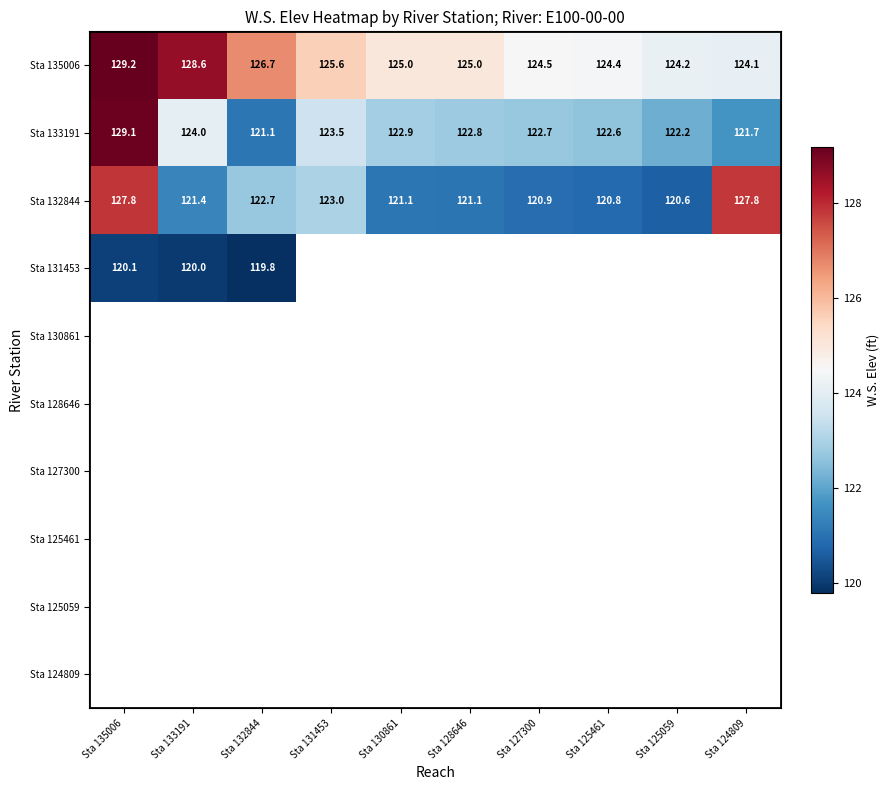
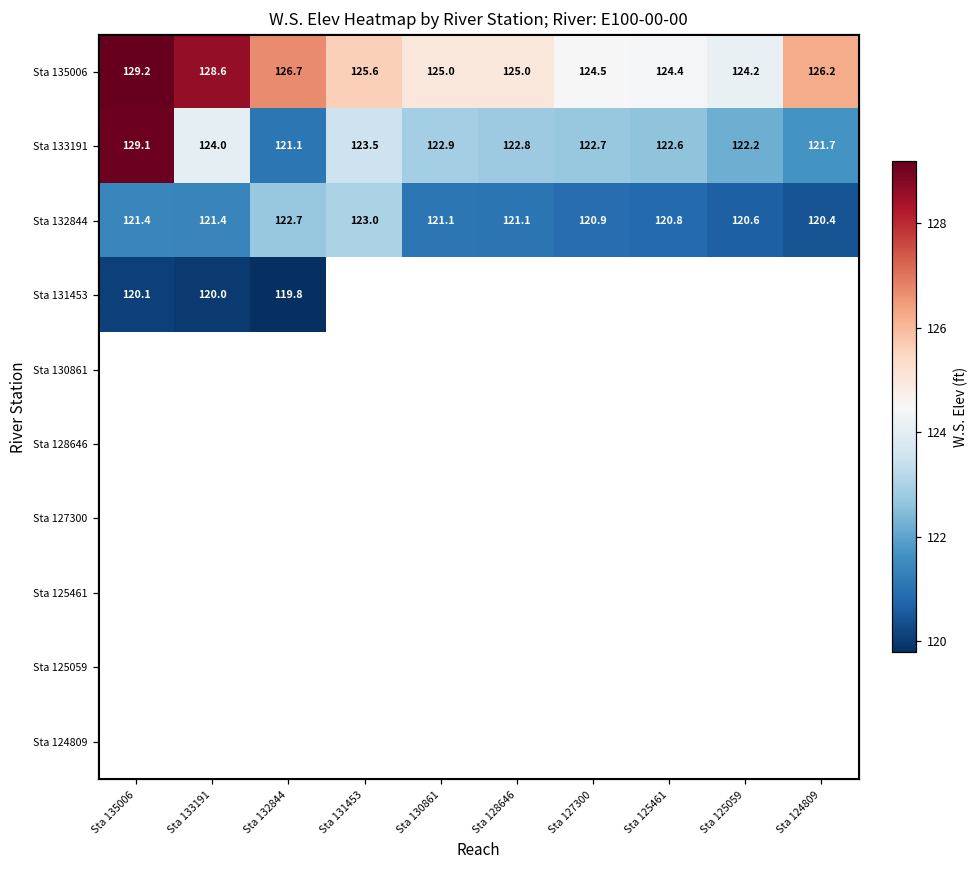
Sta 135006, Sta 124809: 124.1 -> 126.2
Sta 132844, Sta 135006: 127.8 -> 121.4
Sta 132844, Sta 124809: 127.8 -> 120.4
